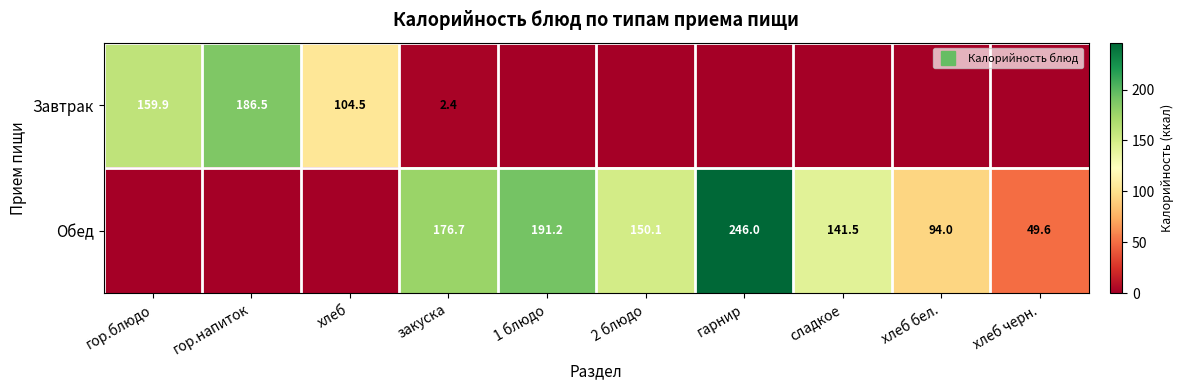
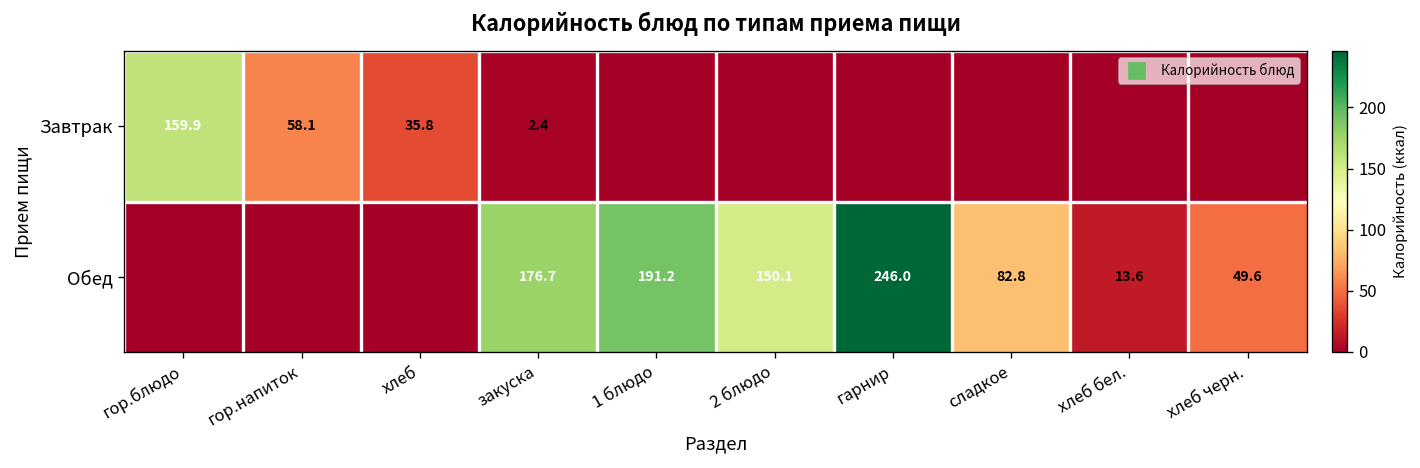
Завтрак, гор.напиток: 186.5 -> 58.1
Завтрак, хлеб: 104.5 -> 35.8
Обед, сладкое: 141.5 -> 82.8
Обед, хлеб бел.: 94.0 -> 13.6
